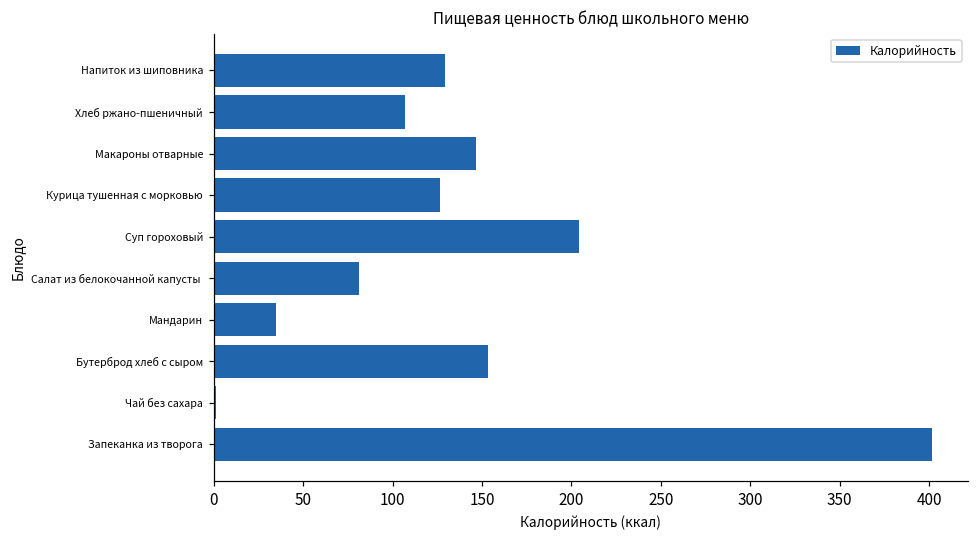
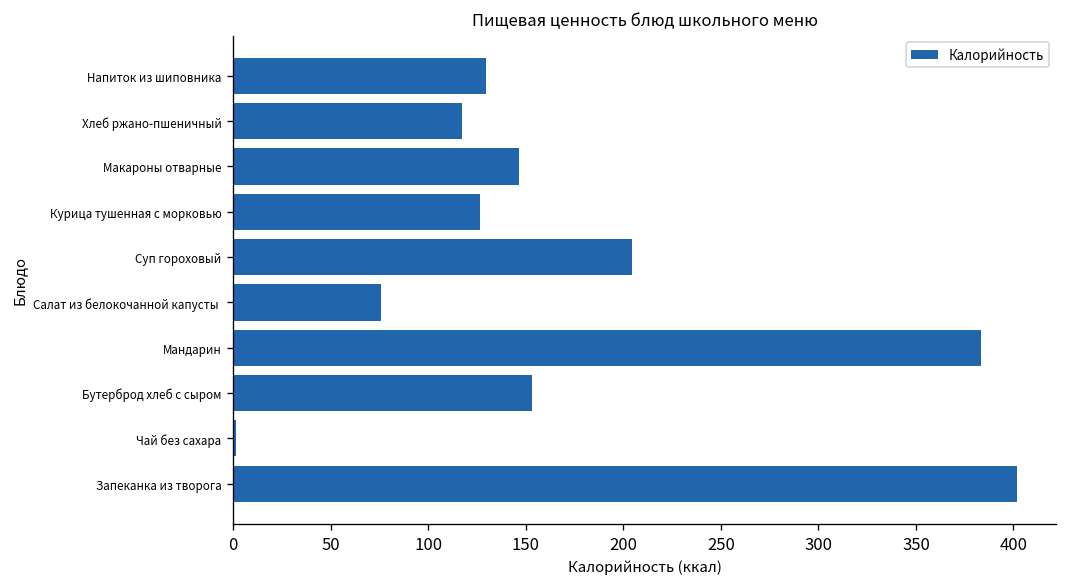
Хлеб ржано-пшеничный: 107 -> 117
Салат из белокочанной капусты: 82 -> 76
Мандарин: 35 -> 383
